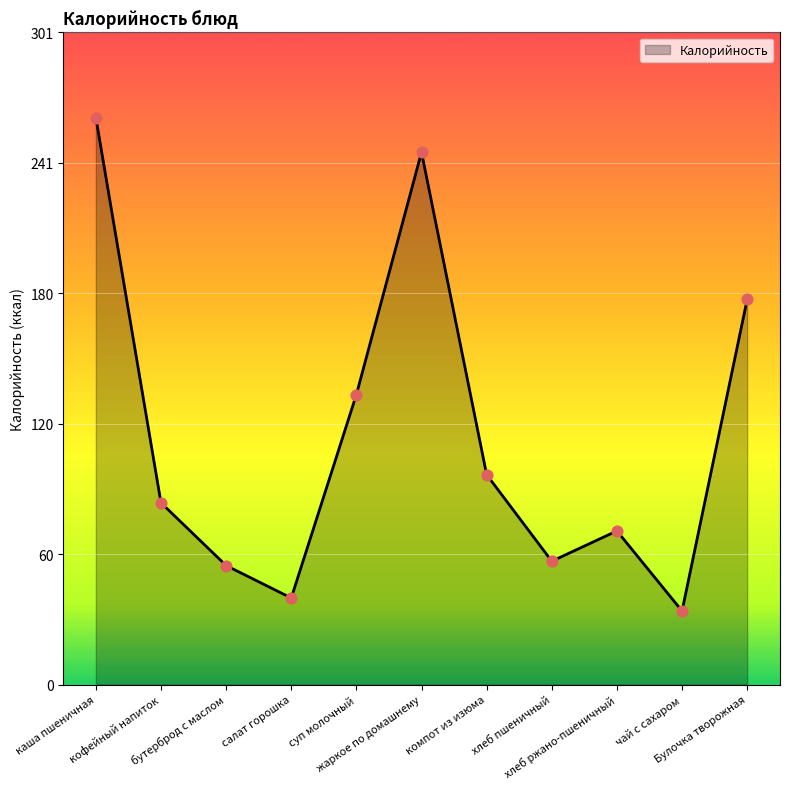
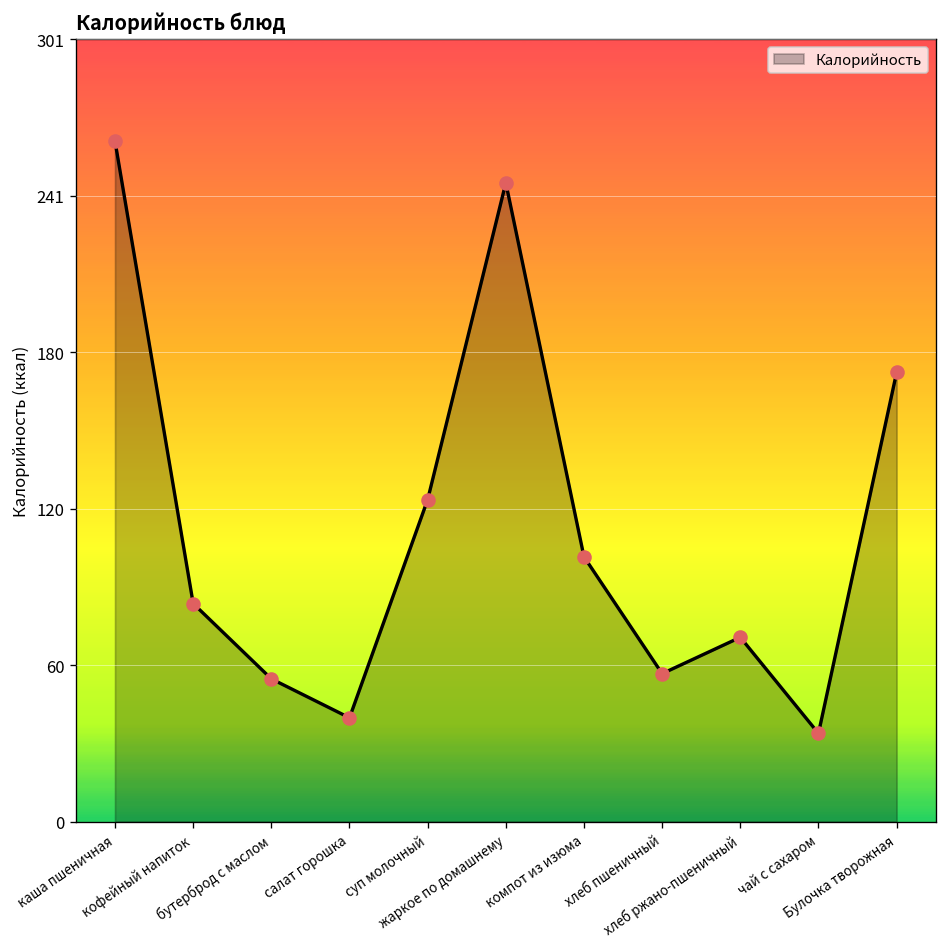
суп молочный: 134 -> 124
компот из изюма: 97 -> 102
Булочка творожная: 178 -> 173
